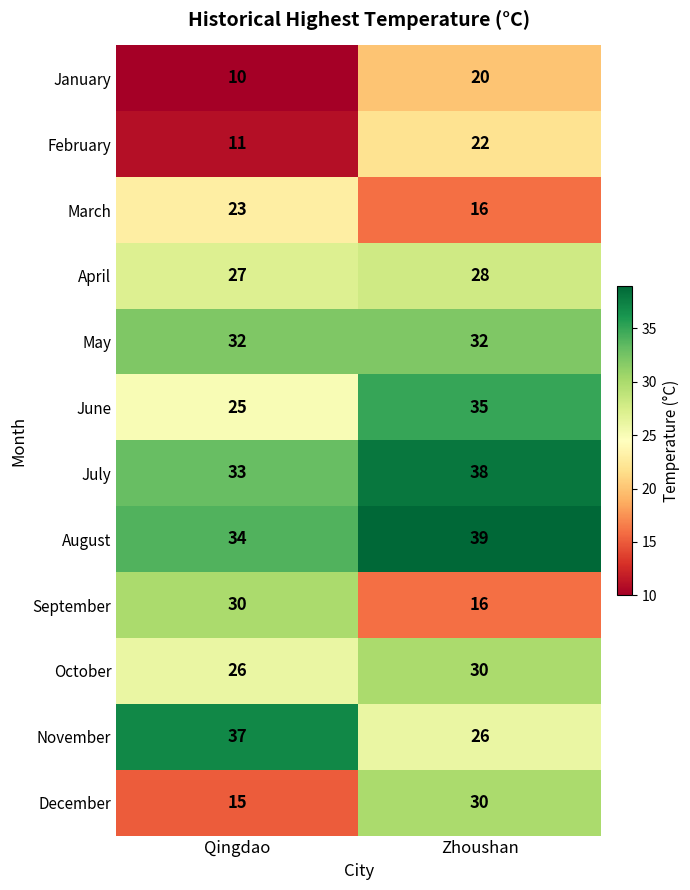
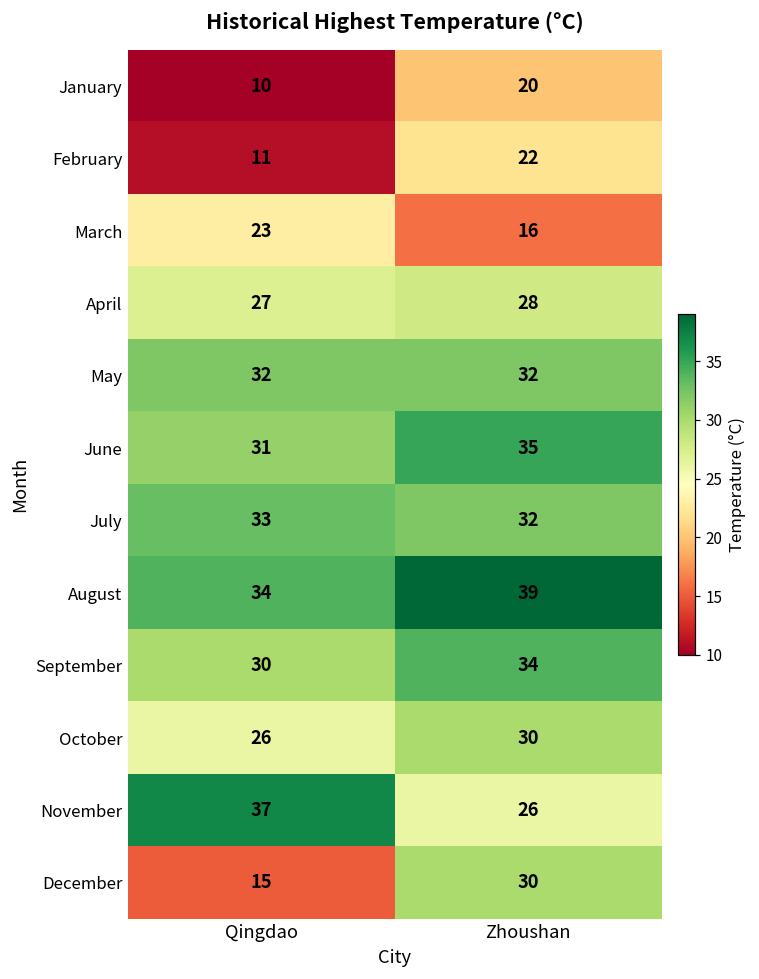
June, Qingdao: 25 -> 31
July, Zhoushan: 38 -> 32
September, Zhoushan: 16 -> 34
